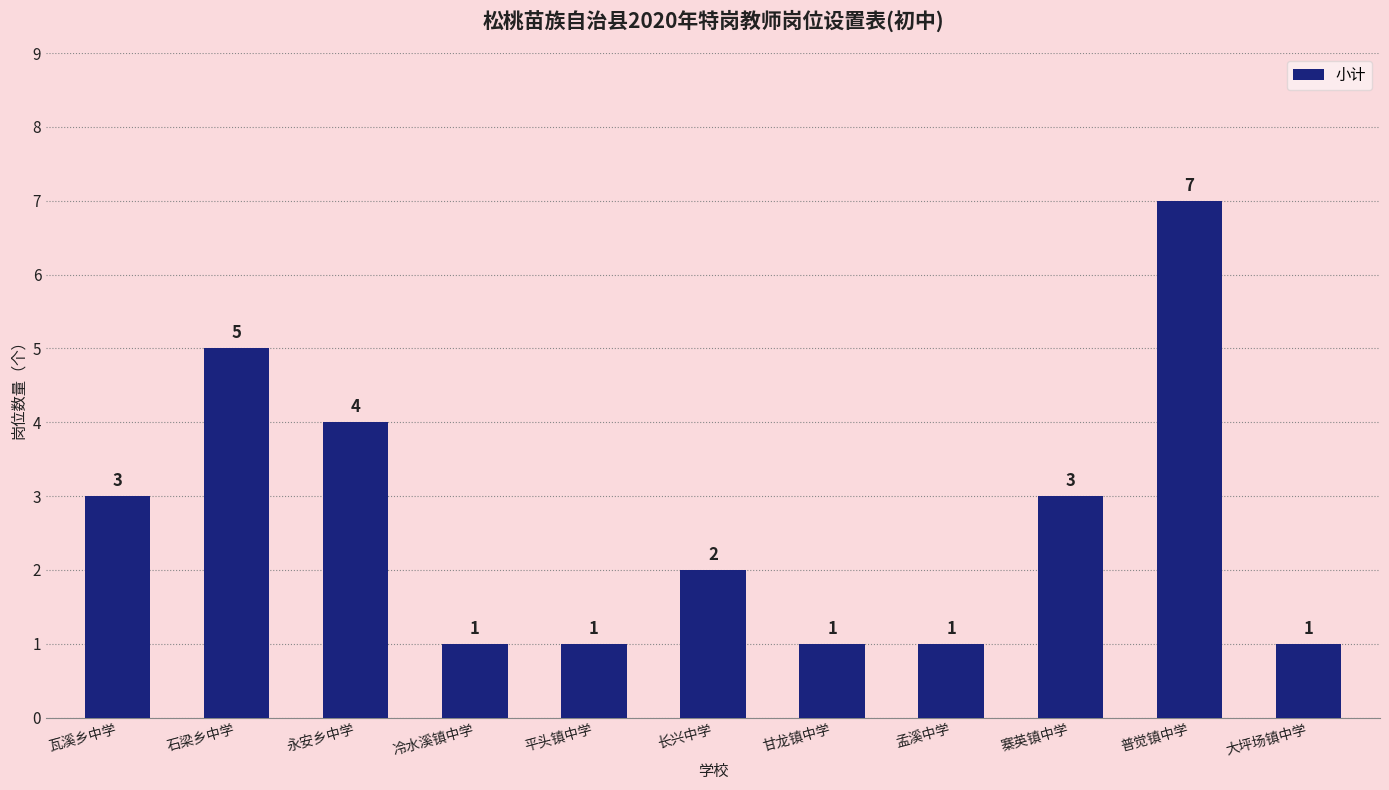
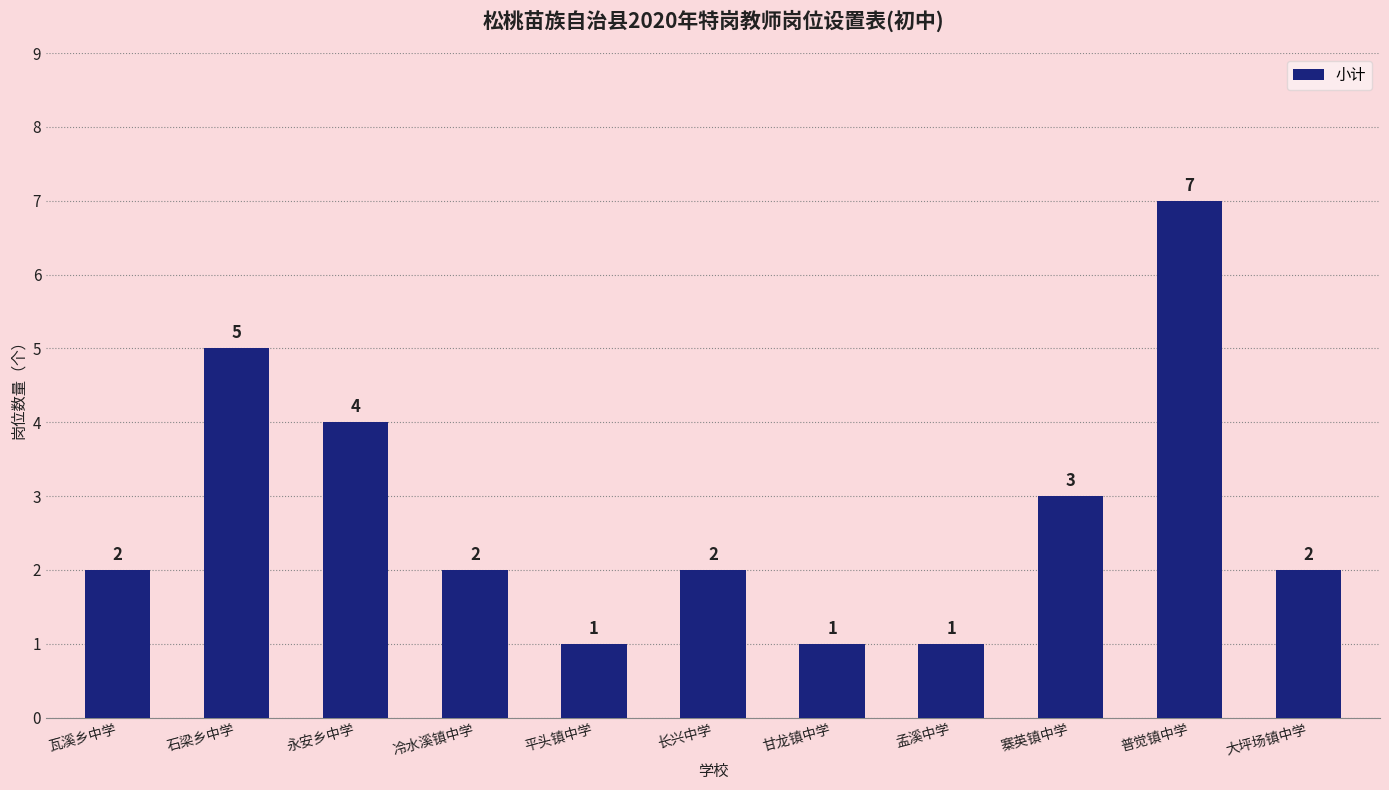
瓦溪乡中学: 3 -> 2
冷水溪镇中学: 1 -> 2
大坪场镇中学: 1 -> 2
